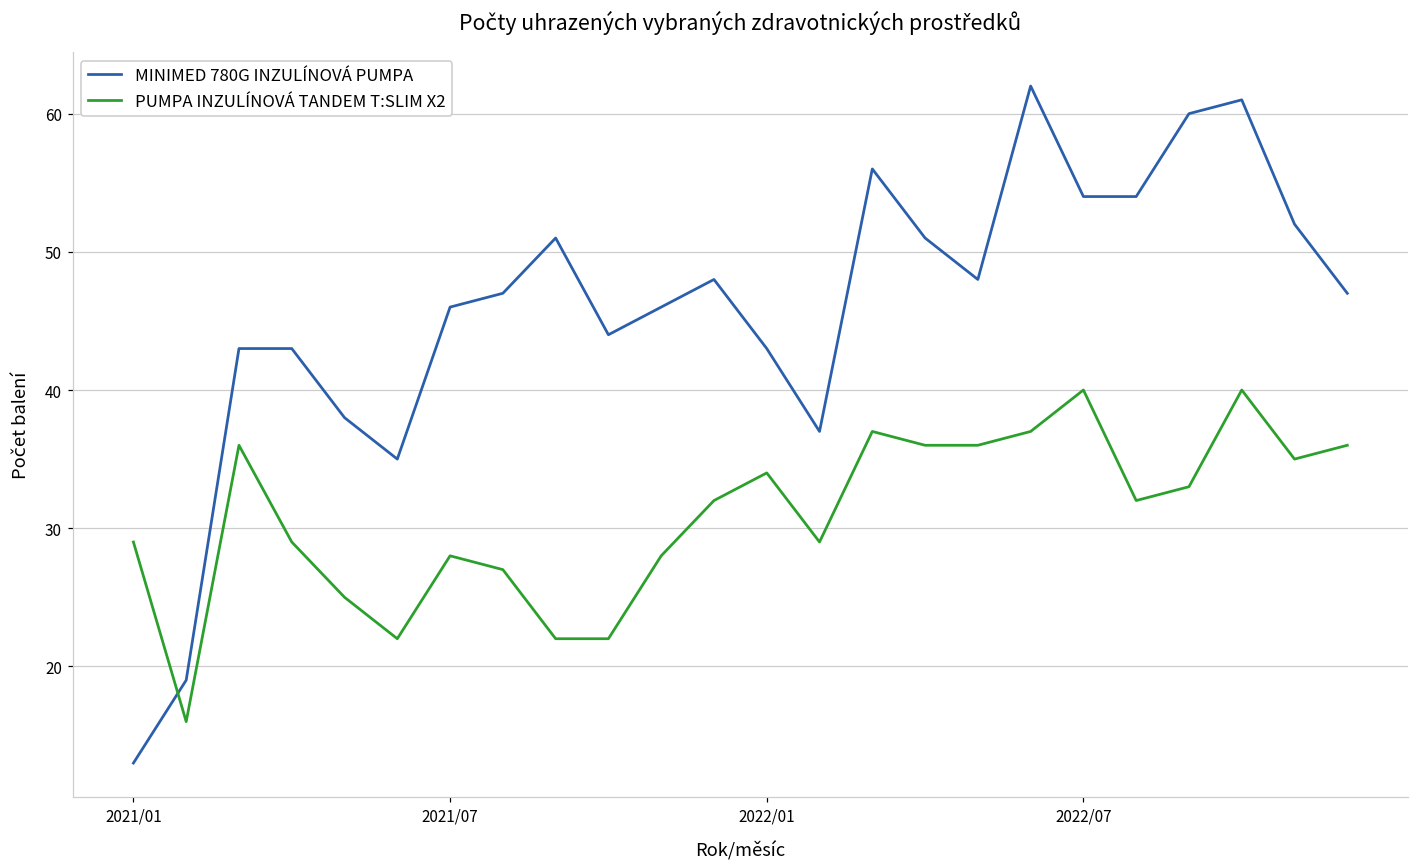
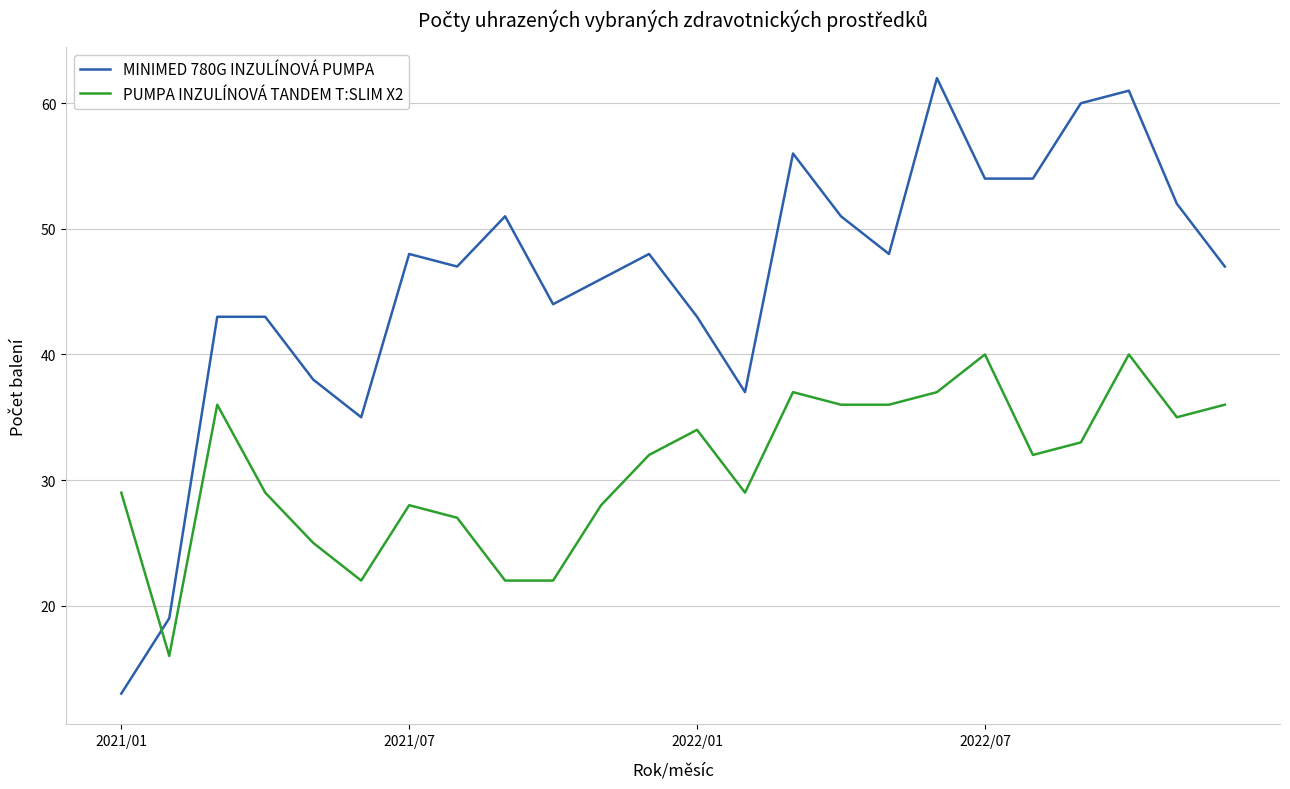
MINIMED 780G INZULÍNOVÁ PUMPA, 2021/07: 46 -> 48
